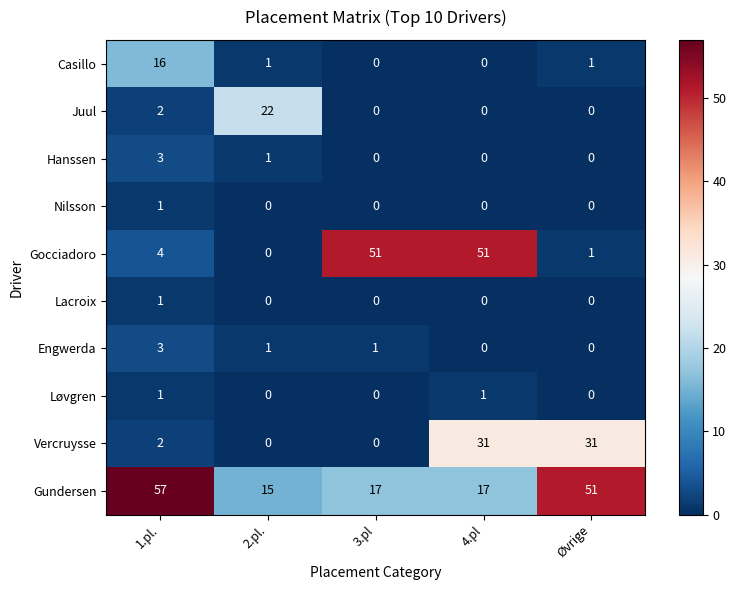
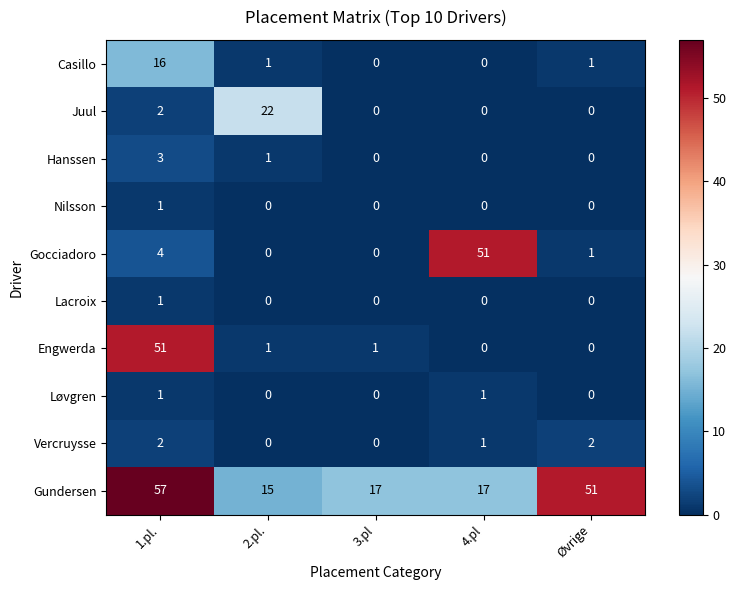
Gocciadoro, 3.pl: 51 -> 0
Engwerda, 1.pl.: 3 -> 51
Vercruysse, 4.pl: 31 -> 1
Vercruysse, Øvrige: 31 -> 2
